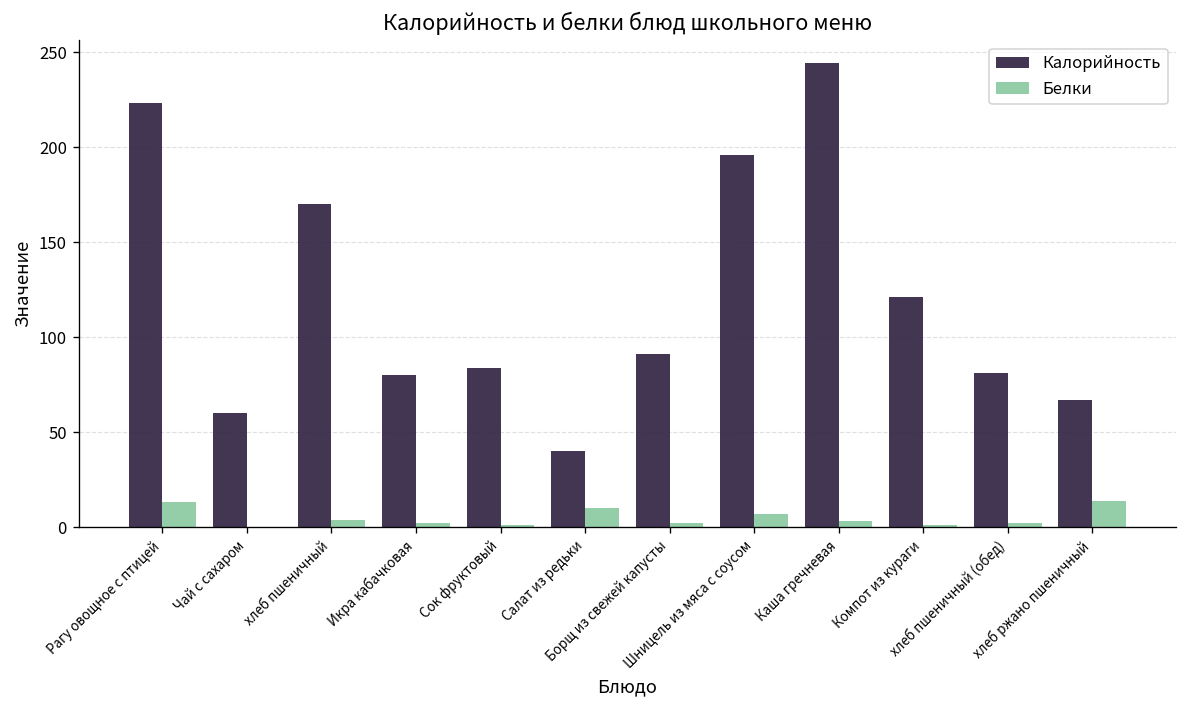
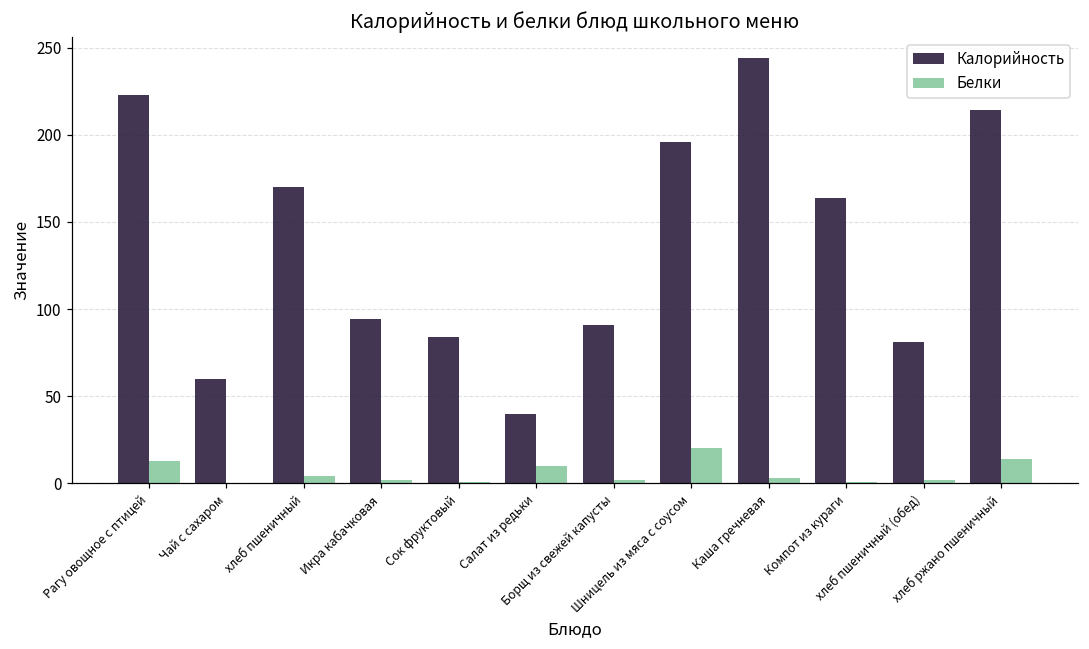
Калорийность, Икра кабачковая: 80 -> 94
Белки, Шницель из мяса с соусом: 7 -> 20
Калорийность, Компот из кураги: 121 -> 164
Калорийность, хлеб ржано пшеничный: 67 -> 214
